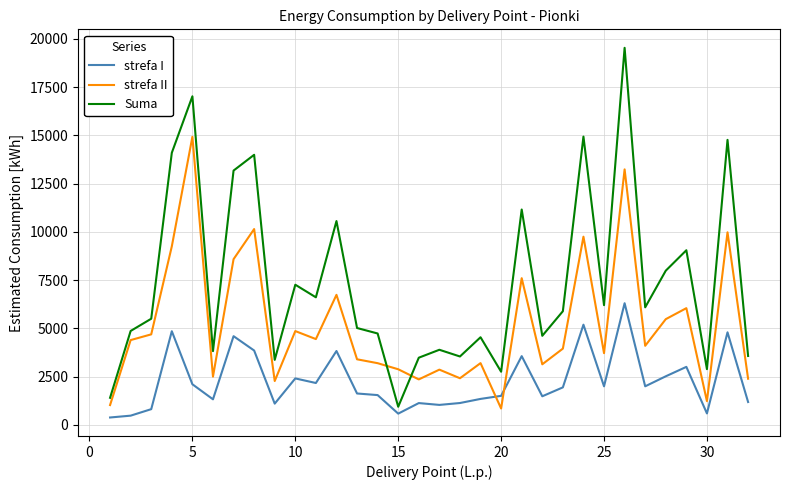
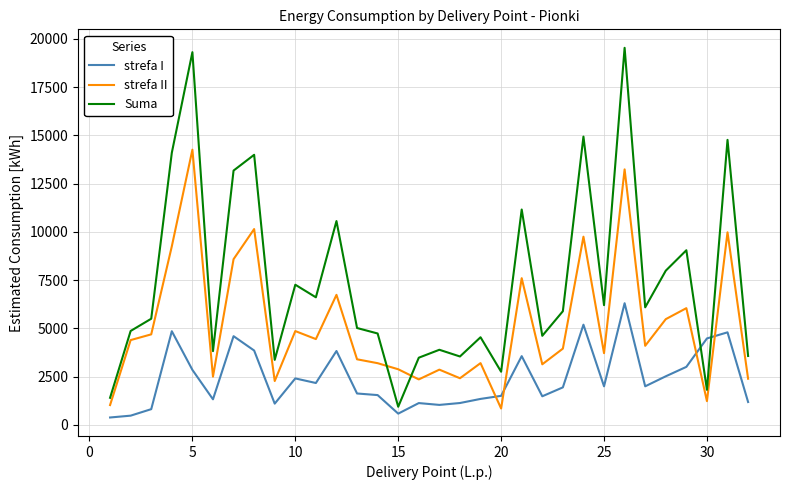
strefa I, 5: 2100 -> 2800
strefa II, 5: 14900 -> 14300
Suma, 5: 17000 -> 19300
strefa I, 30: 600 -> 4500
Suma, 30: 2900 -> 1800
